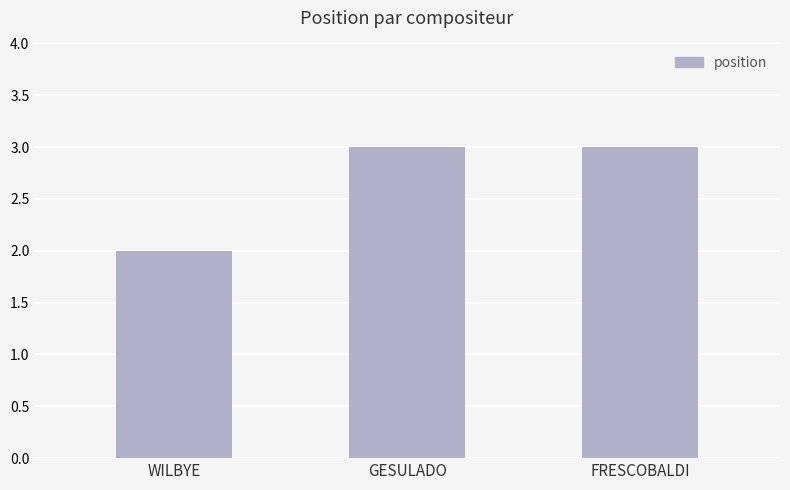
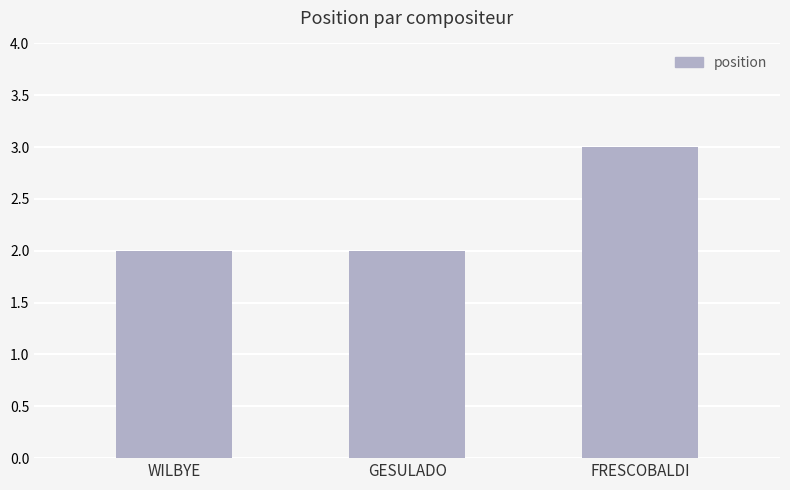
GESULADO: 3 -> 2
